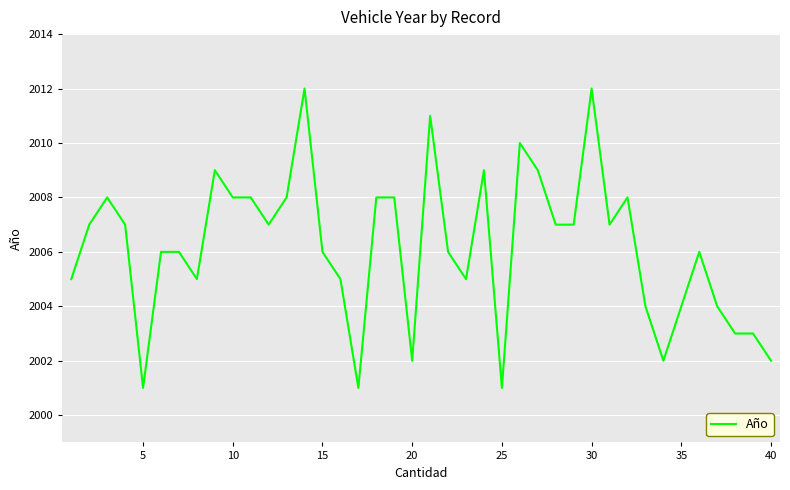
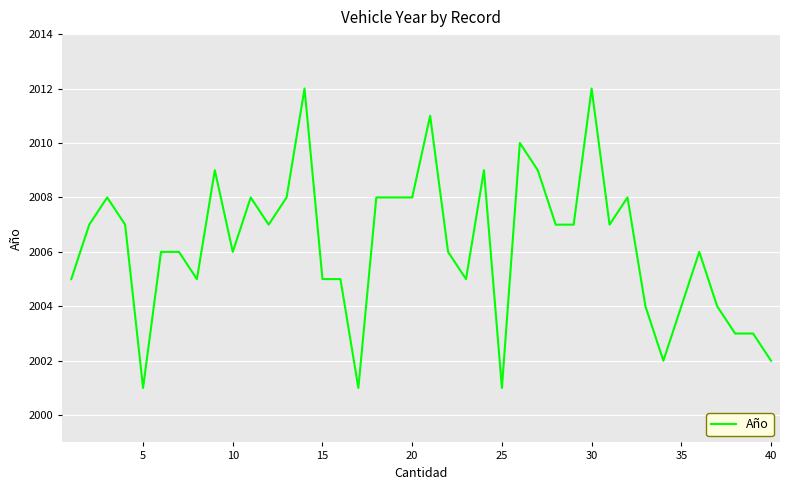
10: 2008 -> 2006
15: 2006 -> 2005
20: 2002 -> 2008
